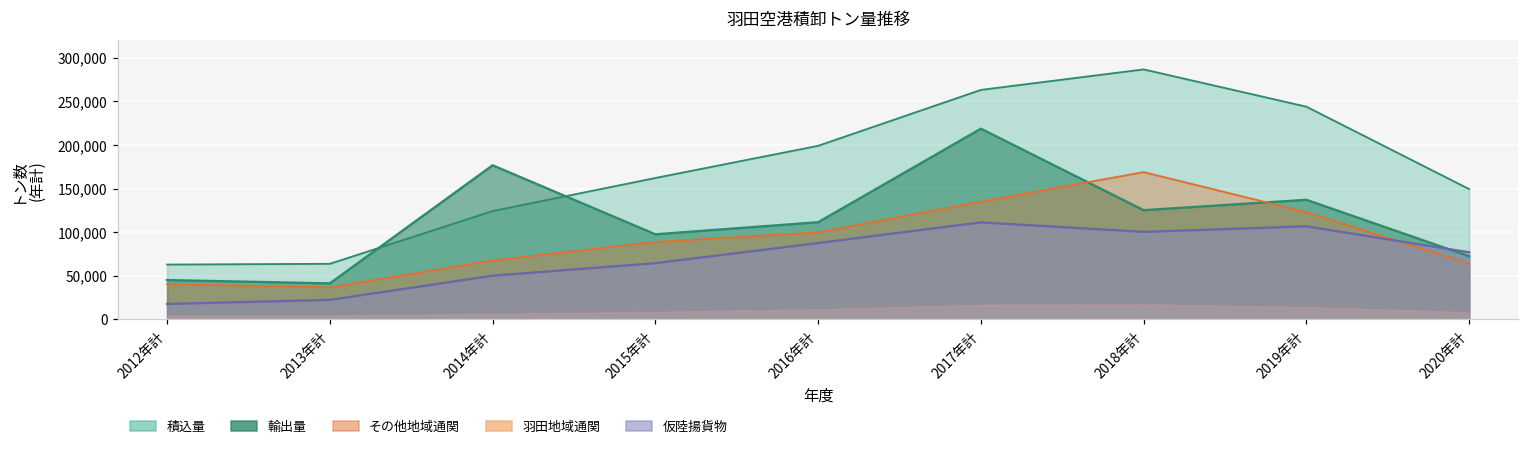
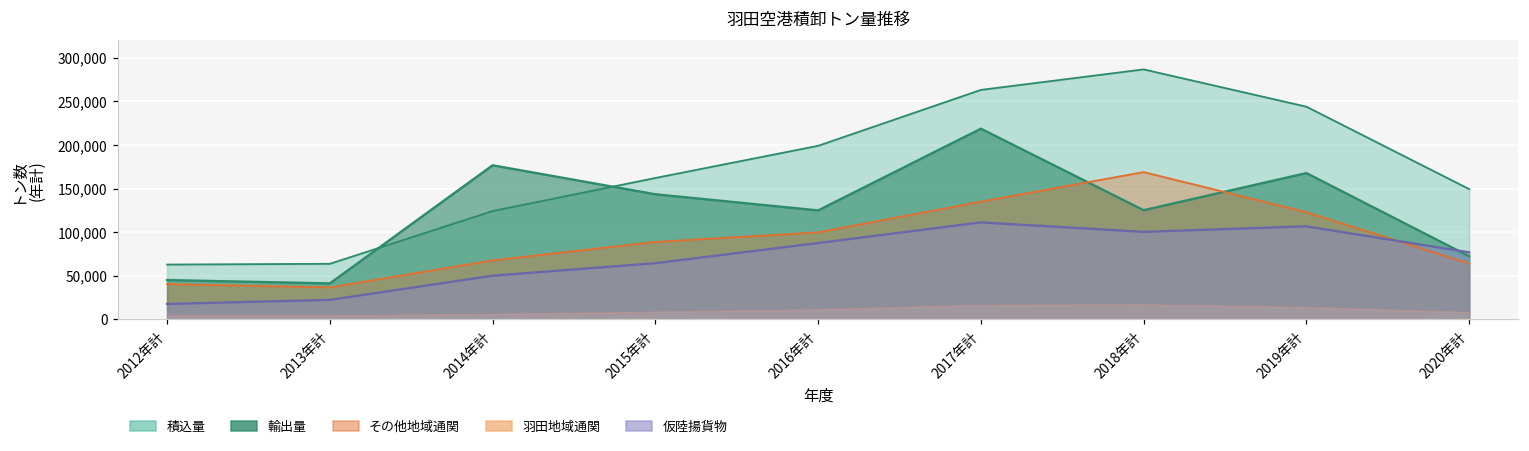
輸出量, 2015年計: 100,000 -> 140,000
輸出量, 2016年計: 110,000 -> 120,000
輸出量, 2019年計: 140,000 -> 170,000
